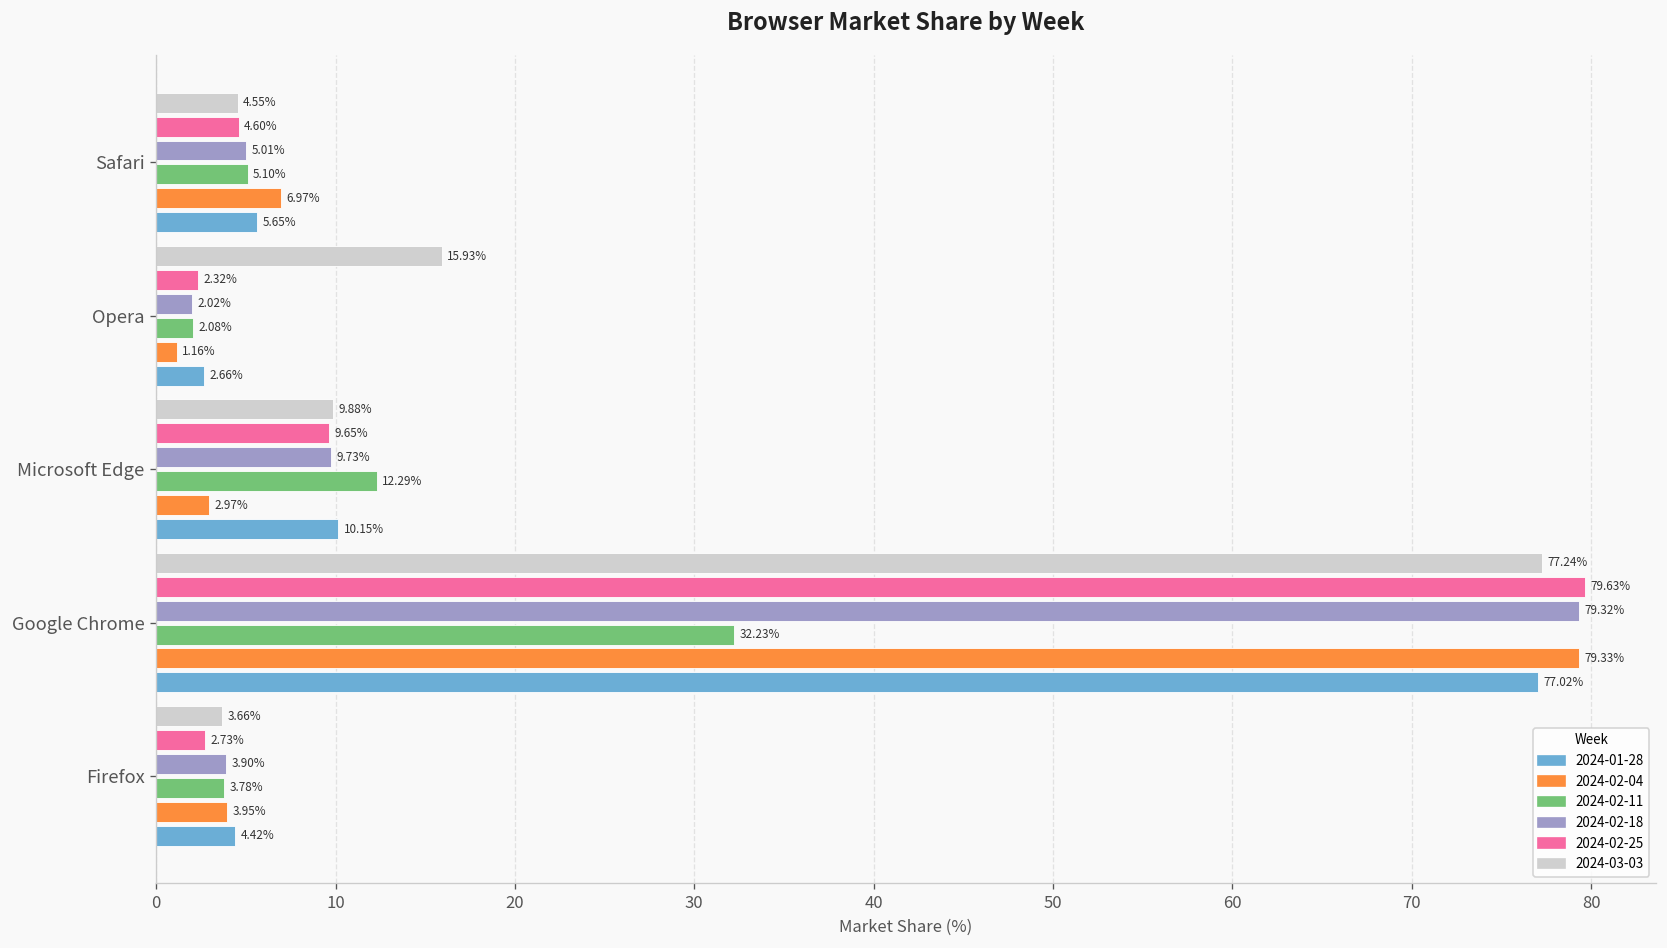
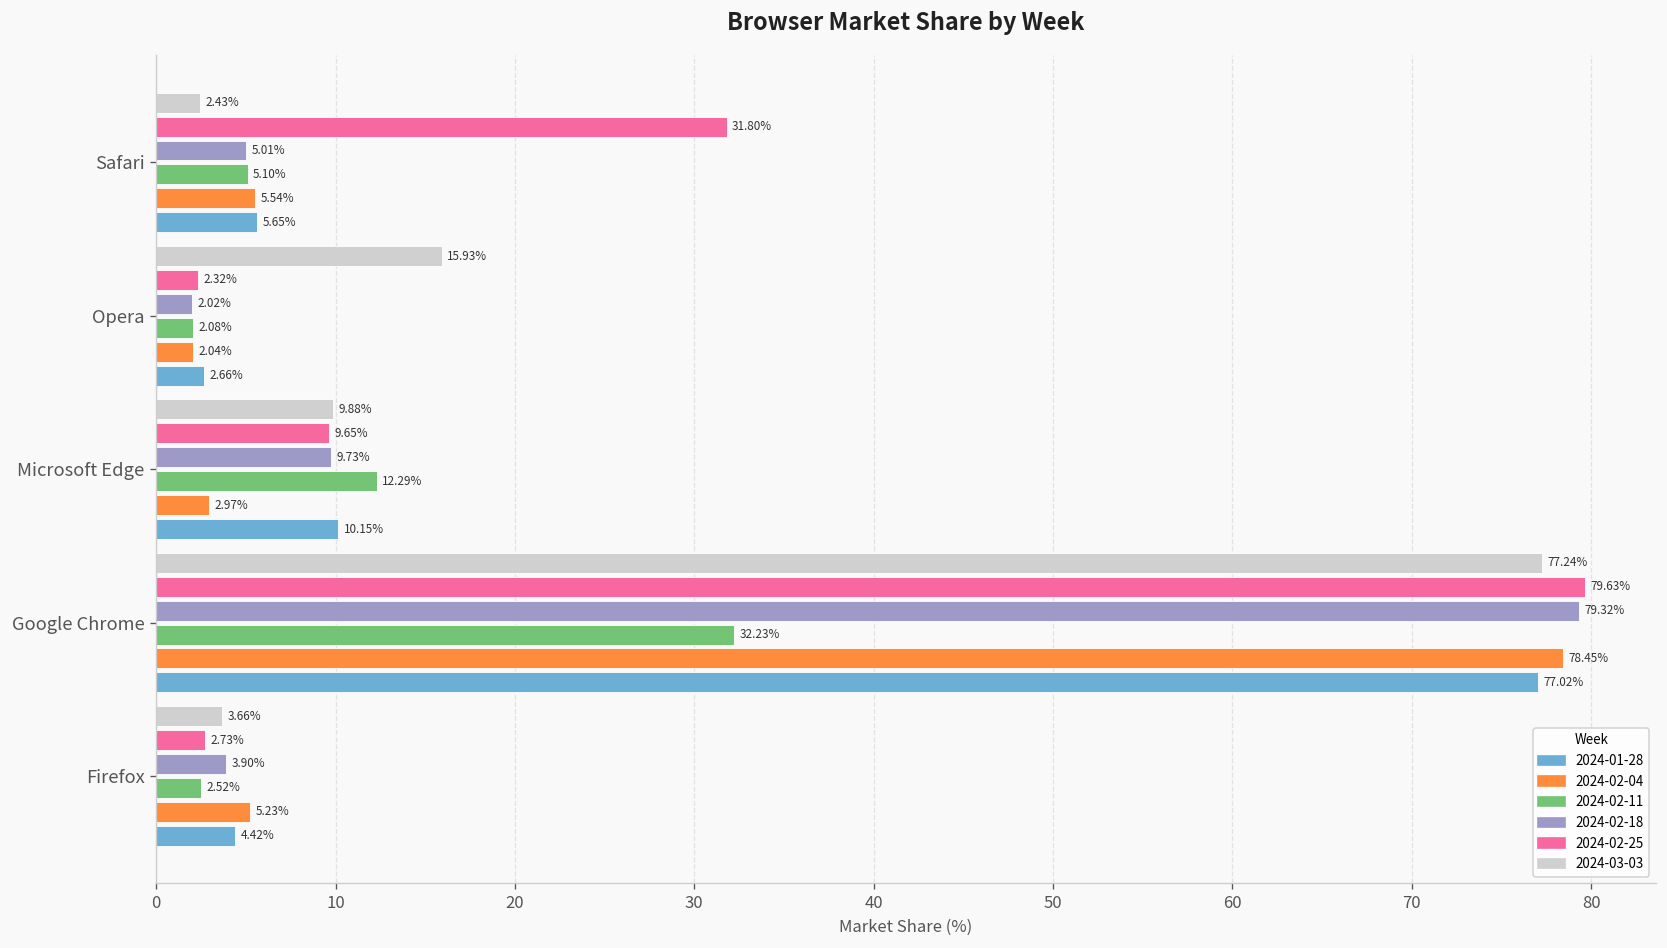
2024-03-03, Safari: 4.55% -> 2.43%
2024-02-25, Safari: 4.60% -> 31.80%
2024-02-04, Safari: 6.97% -> 5.54%
2024-02-04, Opera: 1.16% -> 2.04%
2024-02-04, Google Chrome: 79.33% -> 78.45%
2024-02-11, Firefox: 3.78% -> 2.52%
2024-02-04, Firefox: 3.95% -> 5.23%
